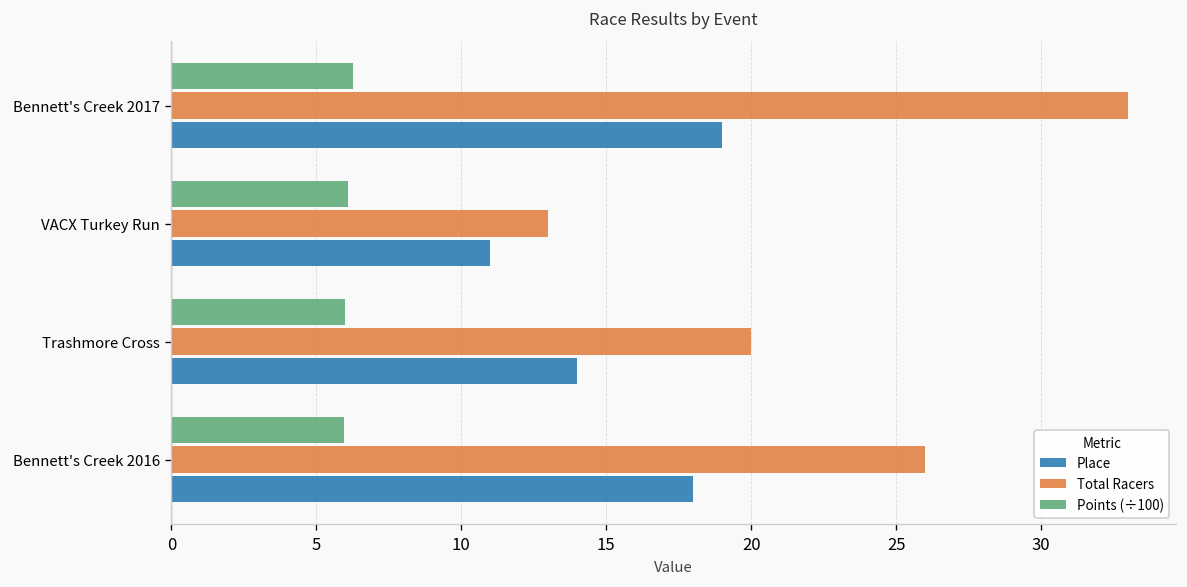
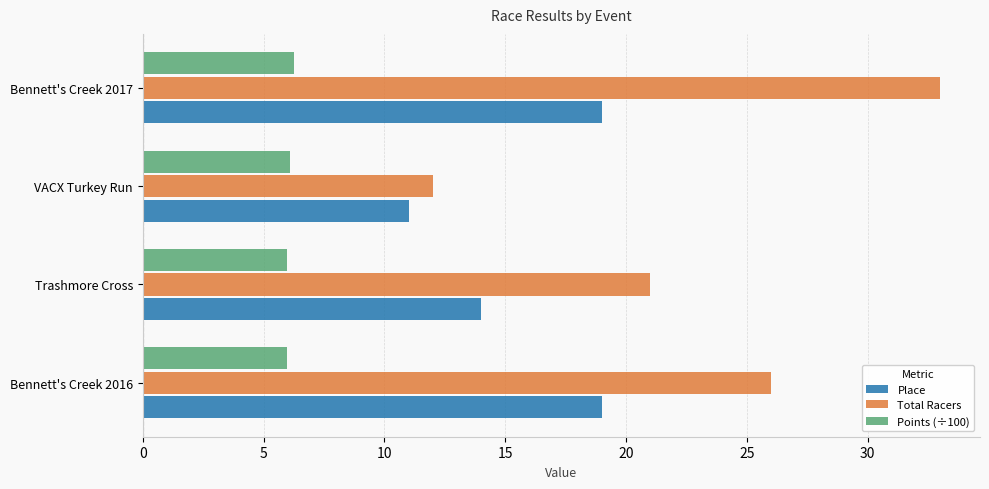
Total Racers, VACX Turkey Run: 13 -> 12
Total Racers, Trashmore Cross: 20 -> 21
Place, Bennett's Creek 2016: 18 -> 19
